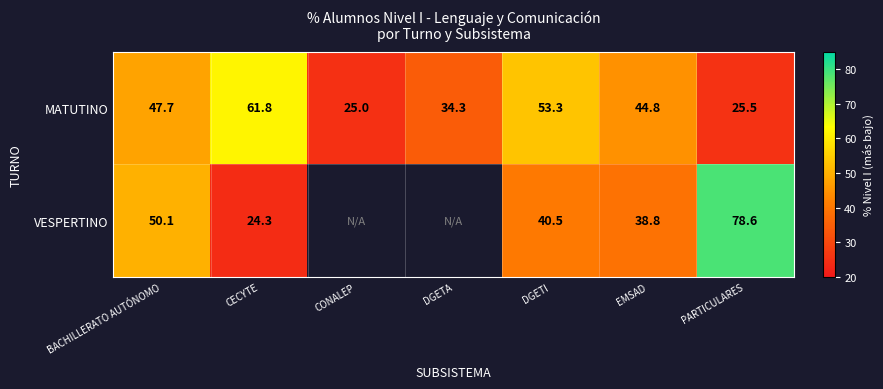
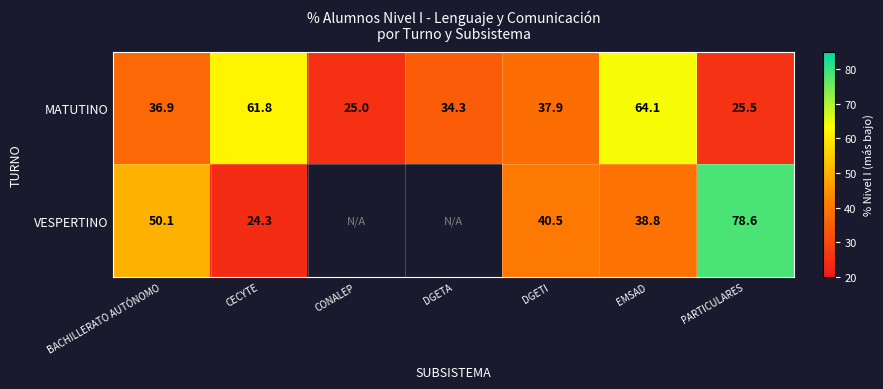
MATUTINO, BACHILLERATO AUTÓNOMO: 47.7 -> 36.9
MATUTINO, DGETI: 53.3 -> 37.9
MATUTINO, EMSAD: 44.8 -> 64.1
